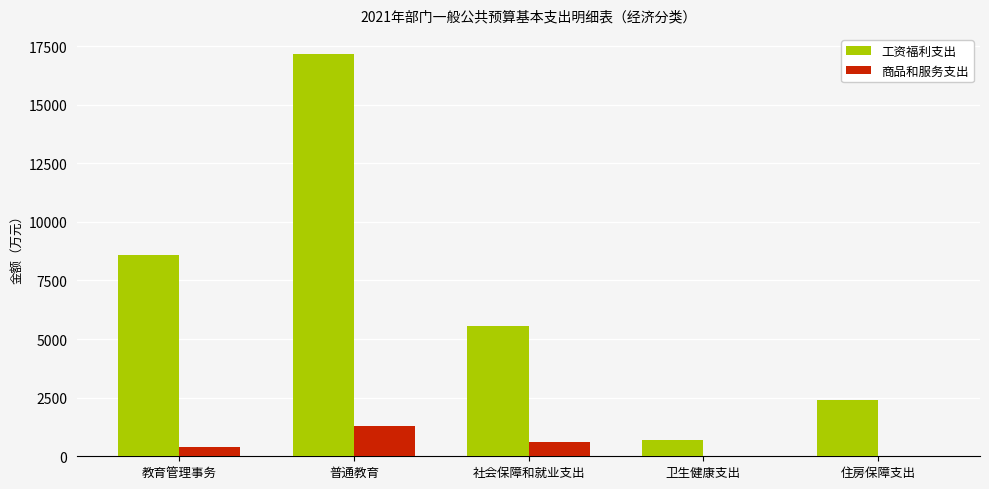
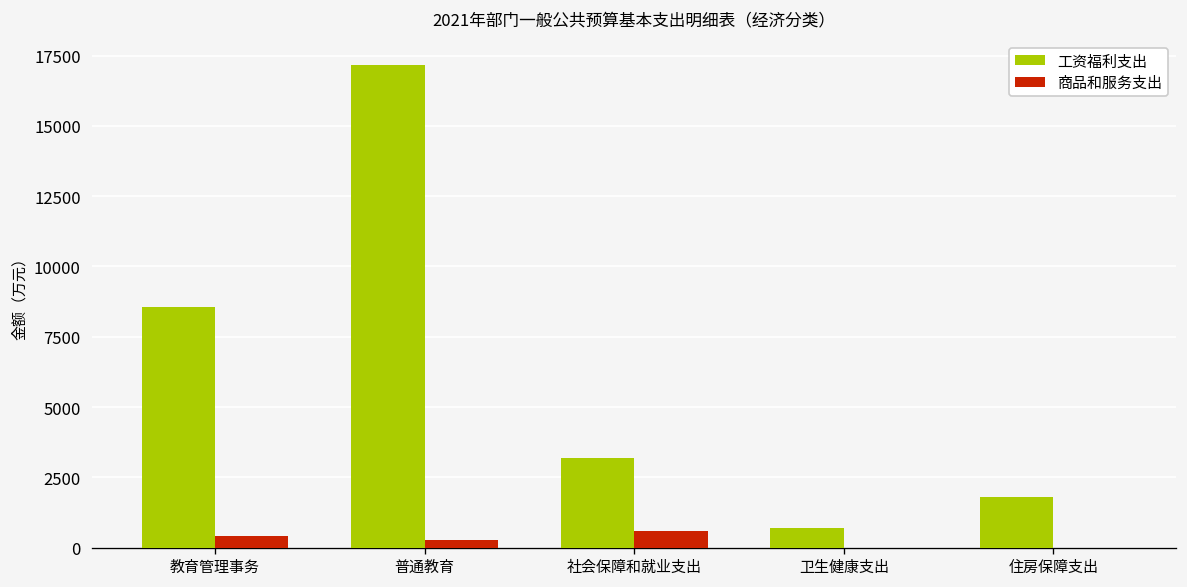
商品和服务支出, 普通教育: 1300 -> 300
工资福利支出, 社会保障和就业支出: 5600 -> 3200
工资福利支出, 住房保障支出: 2400 -> 1800
